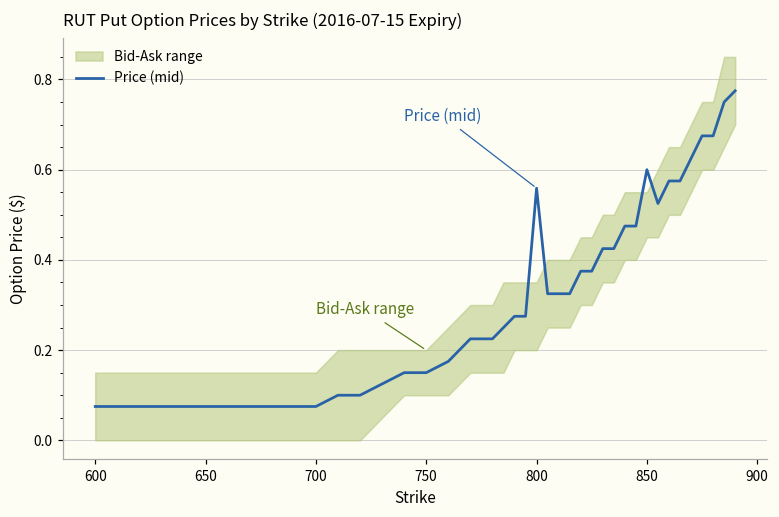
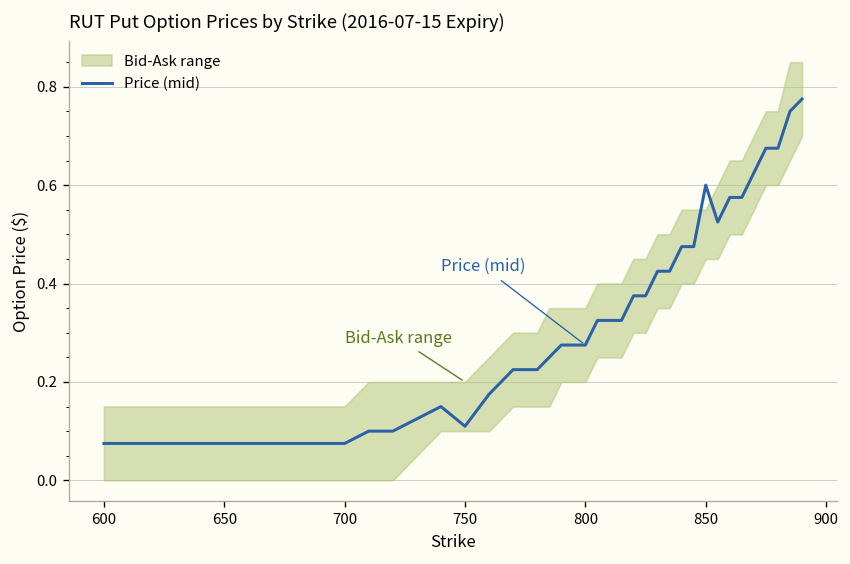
Price (mid), 750: 0.15 -> 0.11
Price (mid), 800: 0.56 -> 0.28
